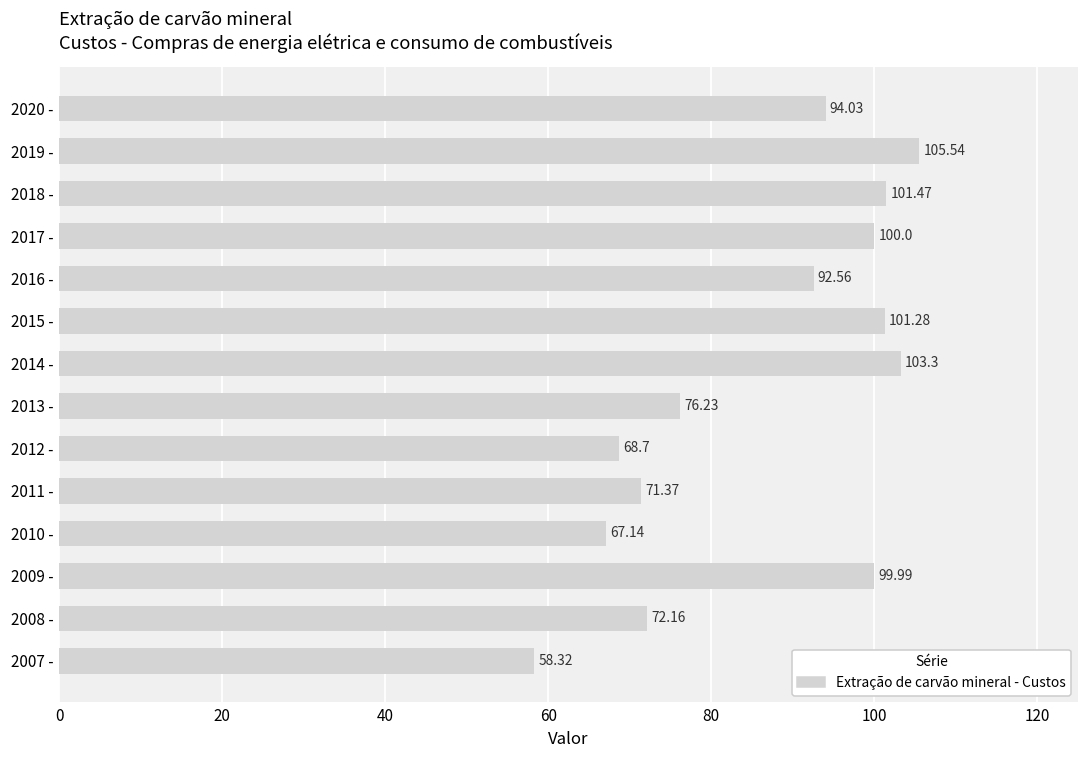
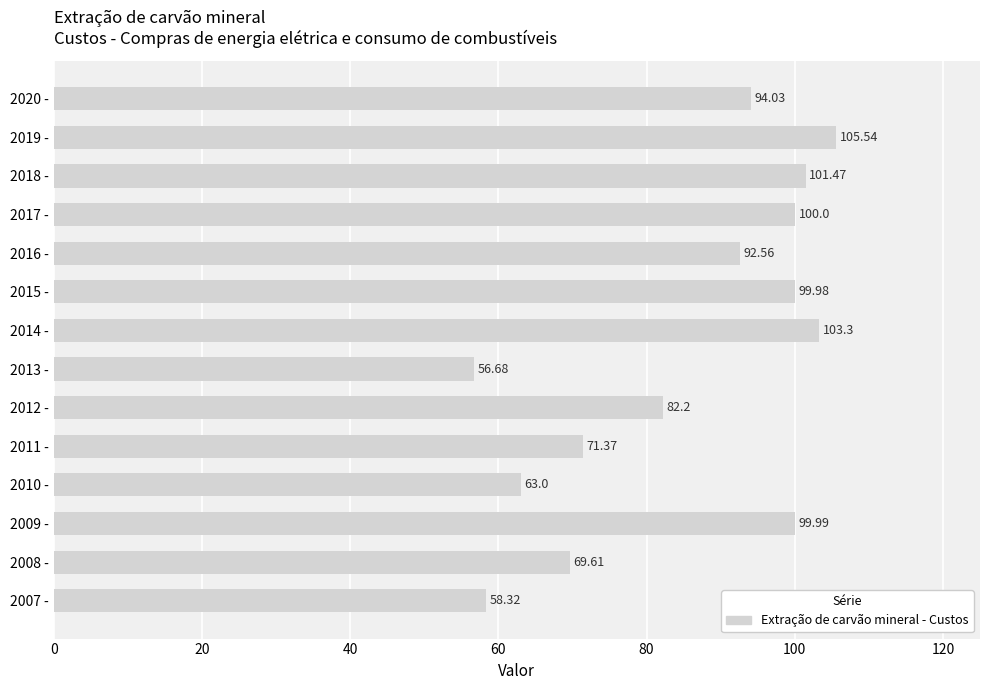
2015 -: 101.28 -> 99.98
2013 -: 76.23 -> 56.68
2012 -: 68.7 -> 82.2
2010 -: 67.14 -> 63.0
2008 -: 72.16 -> 69.61
